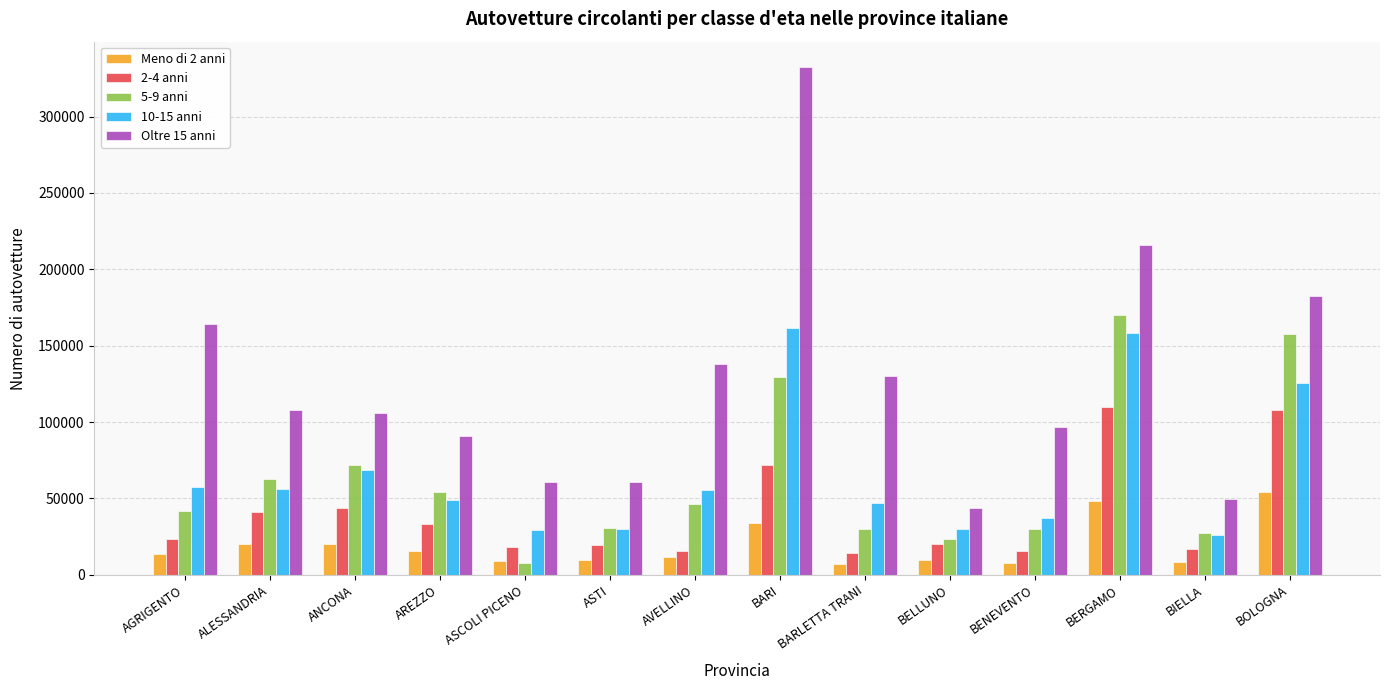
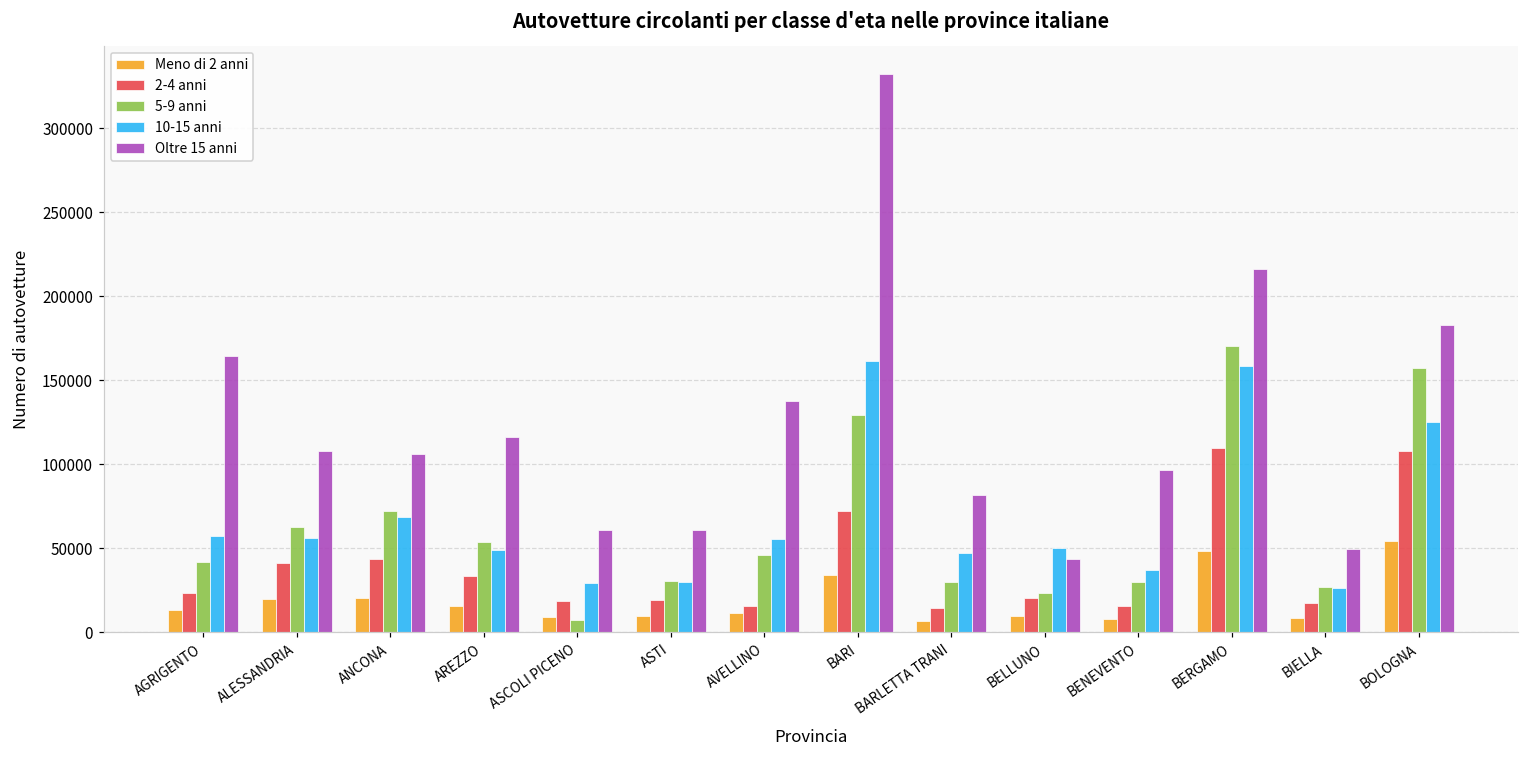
Oltre 15 anni, AREZZO: 91000 -> 116000
Oltre 15 anni, BARLETTA TRANI: 130000 -> 82000
10-15 anni, BELLUNO: 30000 -> 50000
